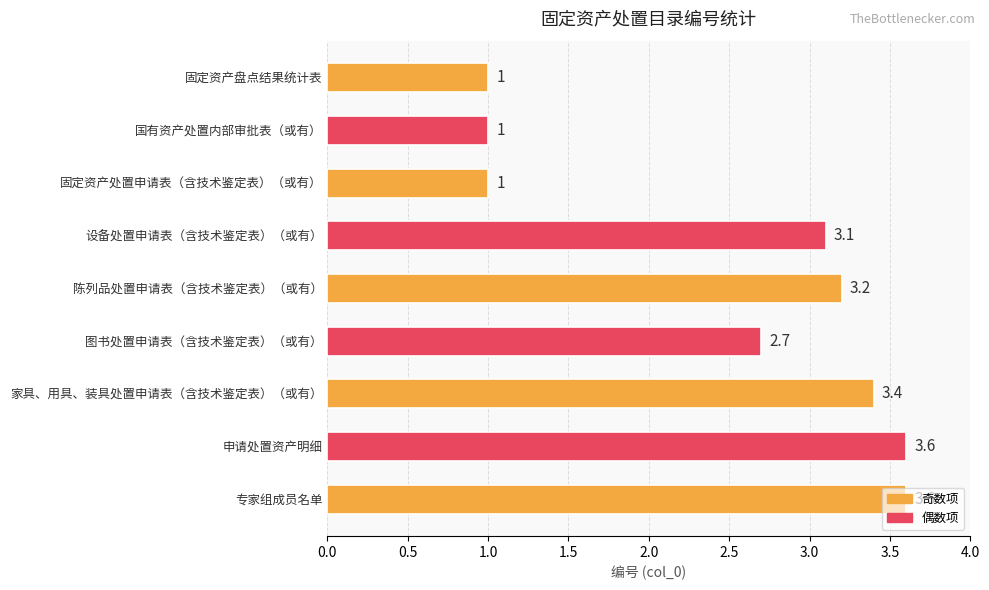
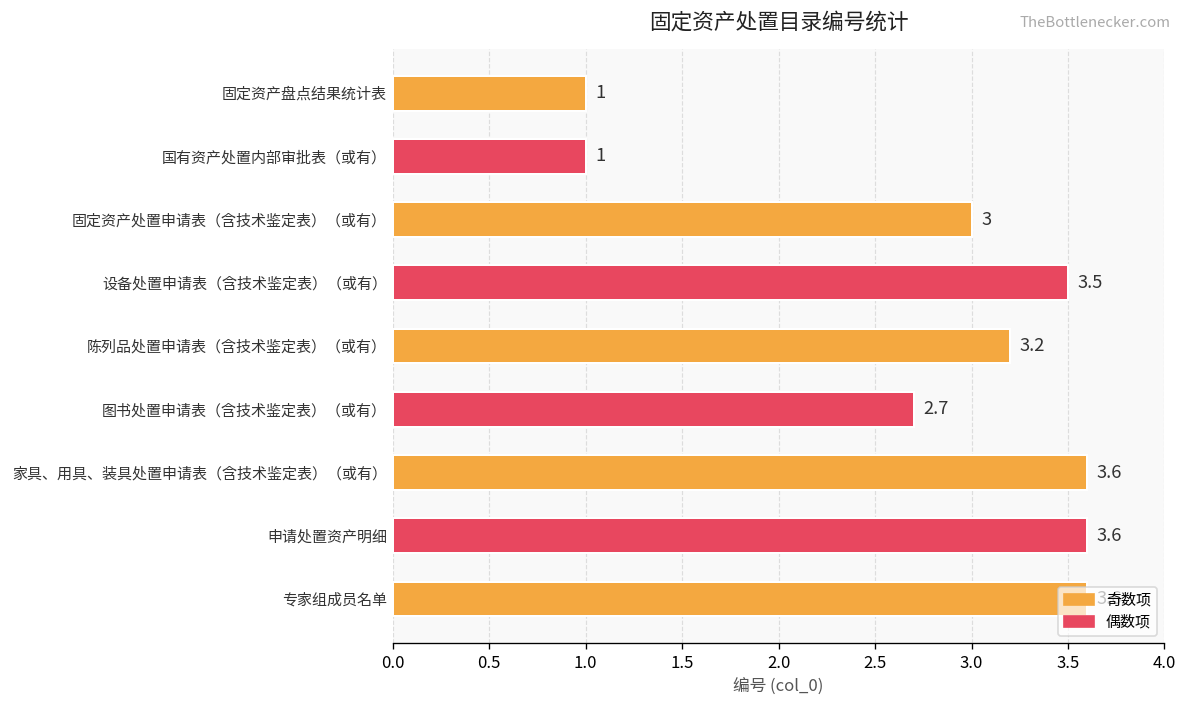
固定资产处置申请表（含技术鉴定表）（或有）: 1 -> 3
设备处置申请表（含技术鉴定表）（或有）: 3.1 -> 3.5
家具、用具、装具处置申请表（含技术鉴定表）（或有）: 3.4 -> 3.6
